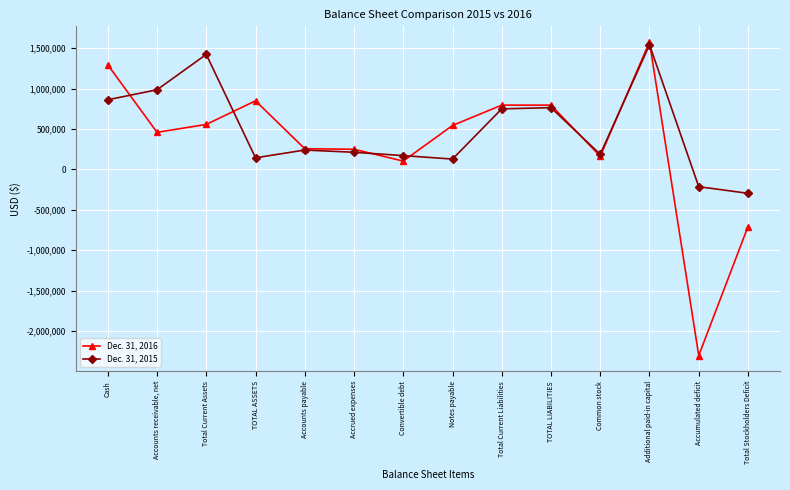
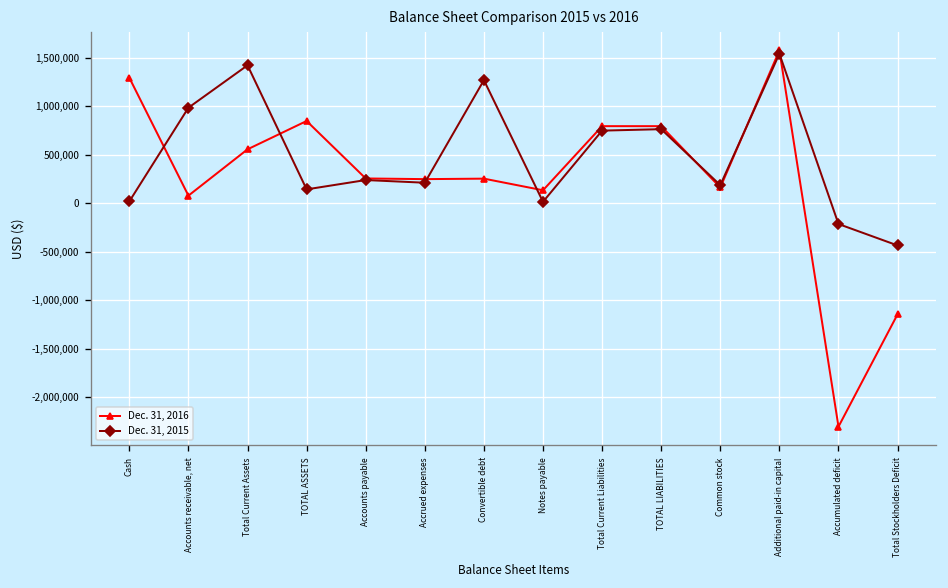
Dec. 31, 2015, Cash: 900,000 -> 0
Dec. 31, 2016, Accounts receivable, net: 500,000 -> 100,000
Dec. 31, 2016, Convertible debt: 100,000 -> 300,000
Dec. 31, 2015, Convertible debt: 200,000 -> 1,300,000
Dec. 31, 2016, Notes payable: 500,000 -> 100,000
Dec. 31, 2015, Notes payable: 100,000 -> 0
Dec. 31, 2016, Total Stockholders Deficit: -700,000 -> -1,100,000
Dec. 31, 2015, Total Stockholders Deficit: -300,000 -> -400,000
